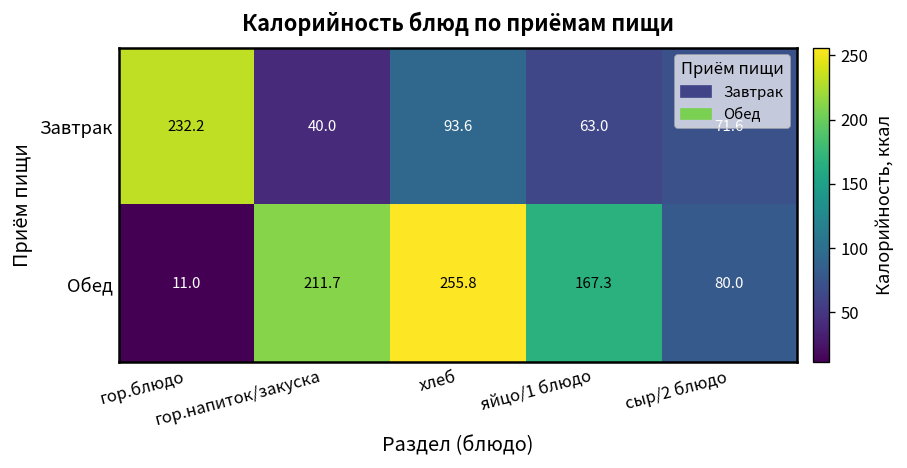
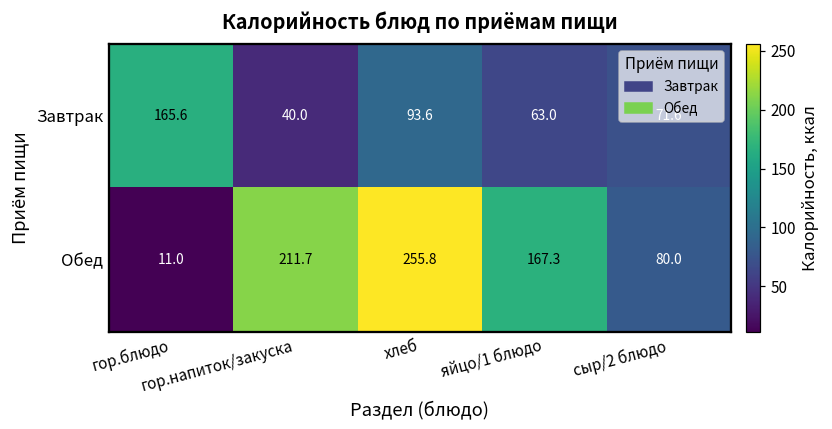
Завтрак, гор.блюдо: 232.2 -> 165.6
